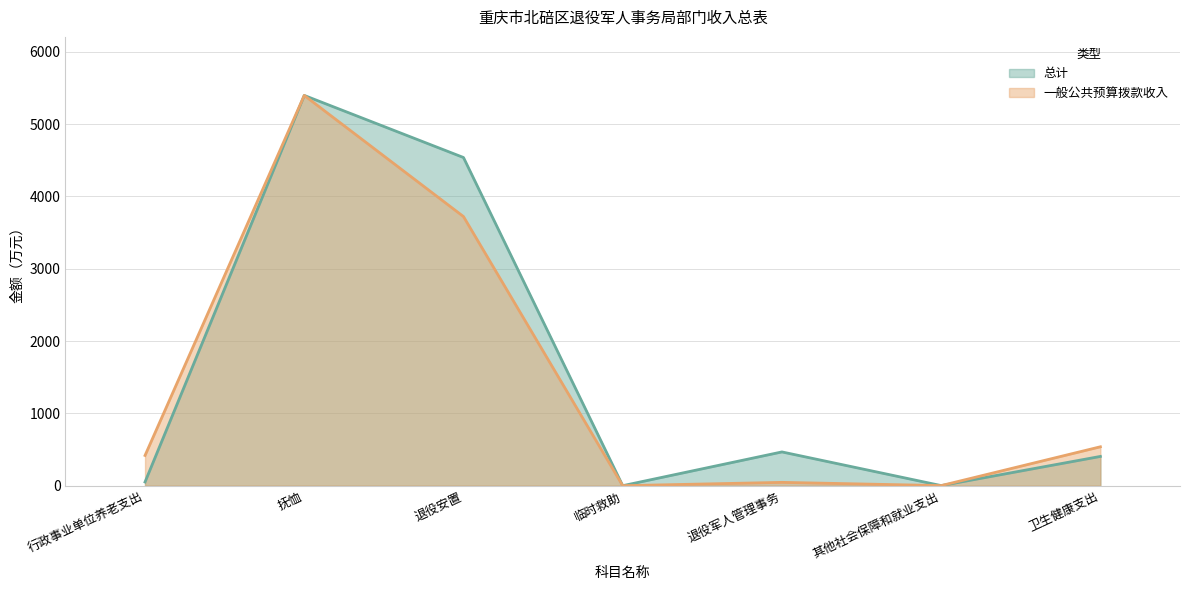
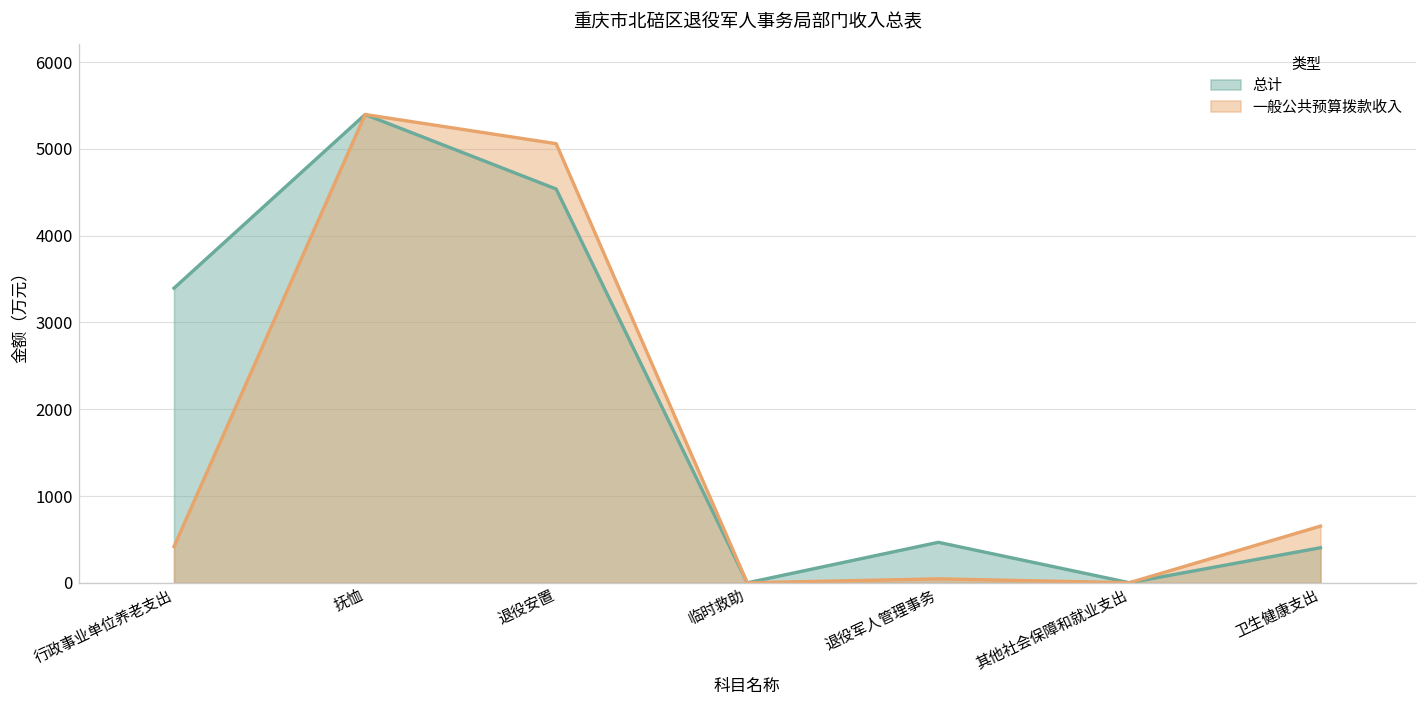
总计, 行政事业单位养老支出: 100 -> 3400
一般公共预算拨款收入, 退役安置: 3700 -> 5100
一般公共预算拨款收入, 卫生健康支出: 500 -> 700
